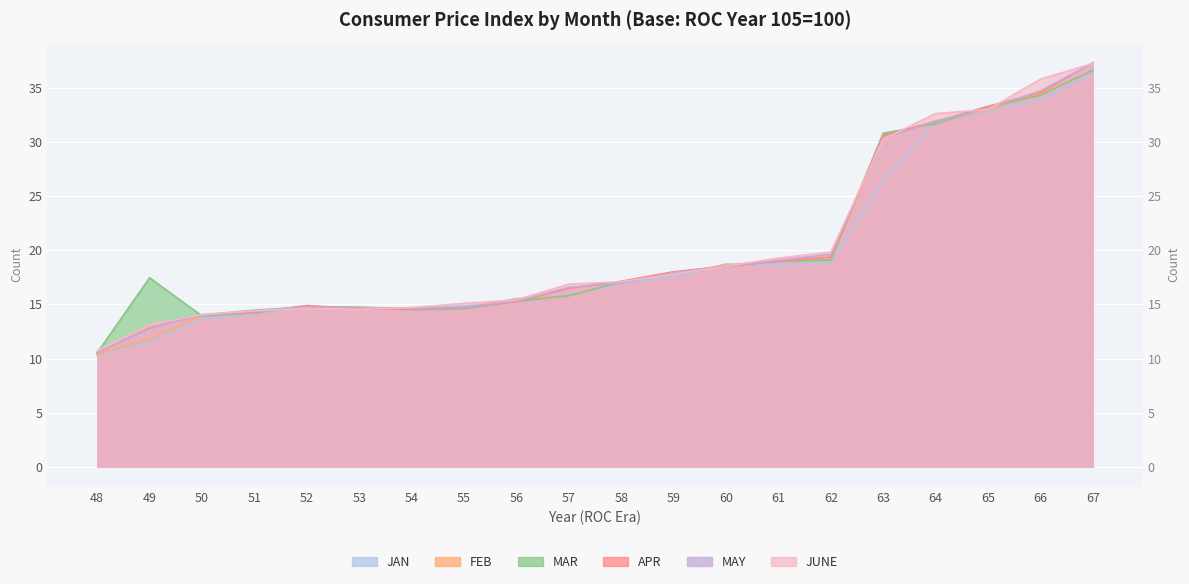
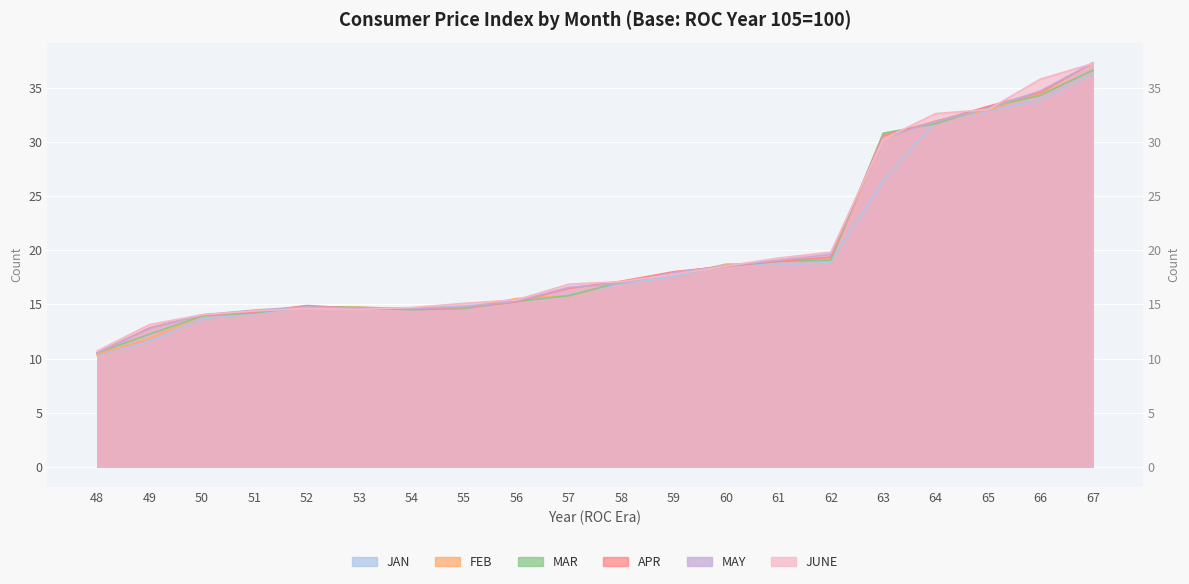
MAR, 49: 17.5 -> 12.3
